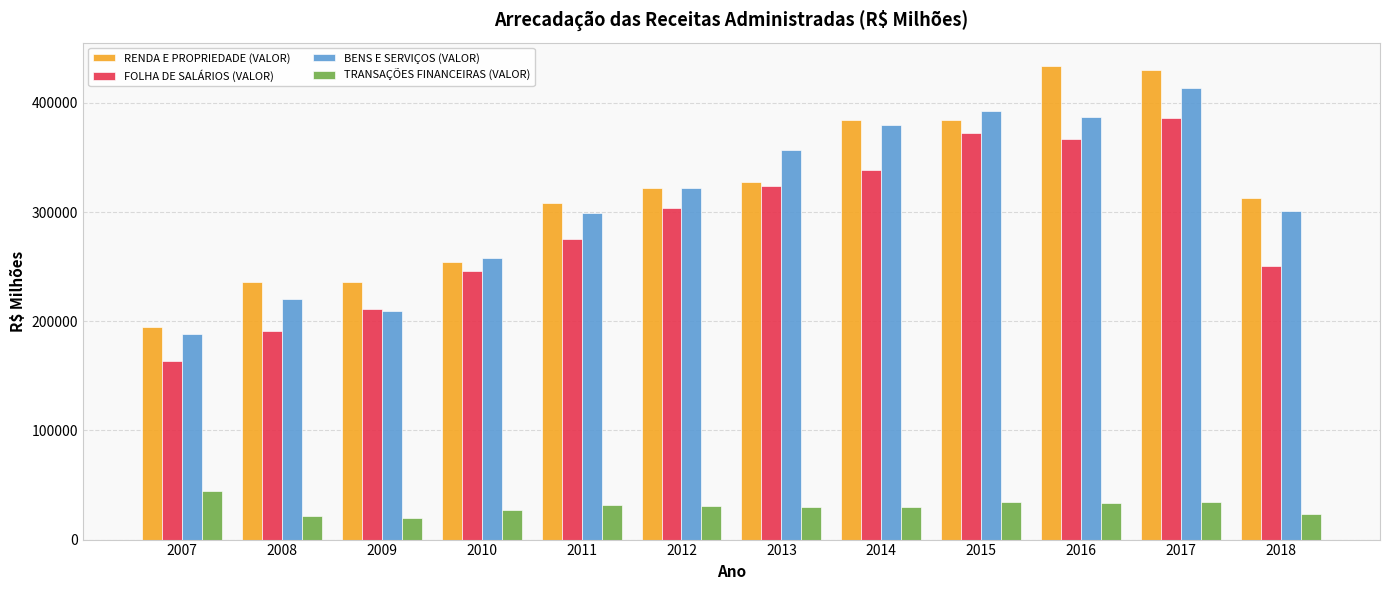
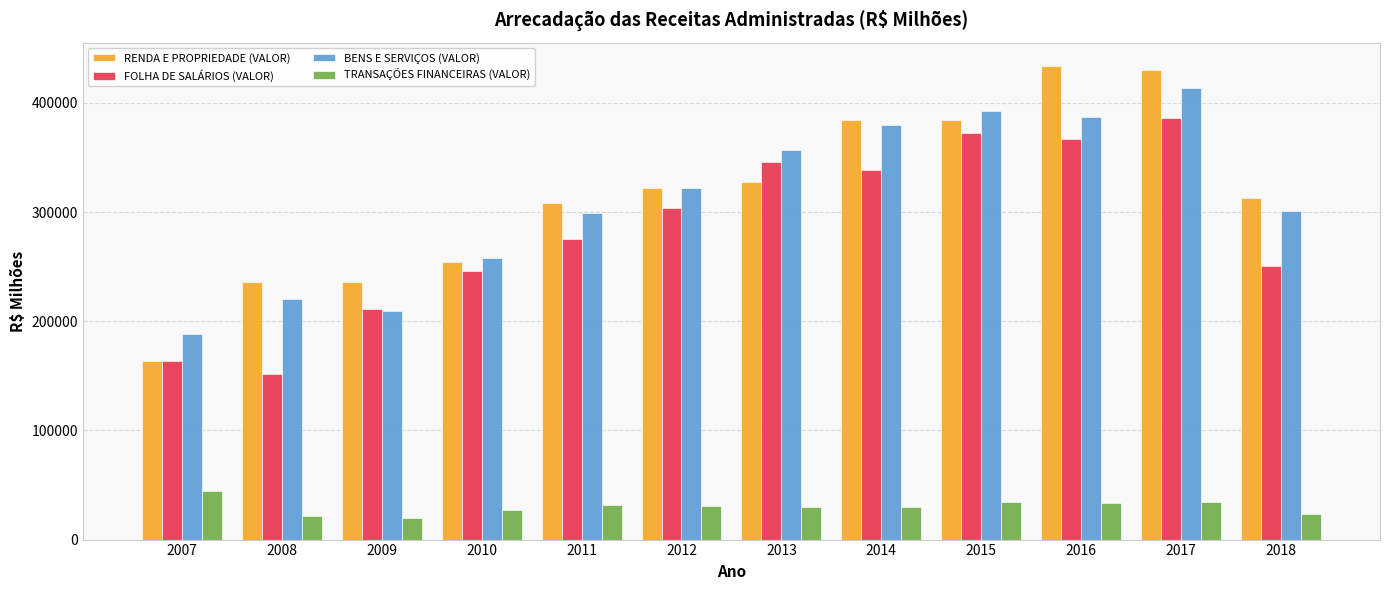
RENDA E PROPRIEDADE (VALOR), 2007: 195000 -> 164000
FOLHA DE SALÁRIOS (VALOR), 2008: 191000 -> 152000
FOLHA DE SALÁRIOS (VALOR), 2013: 324000 -> 345000
